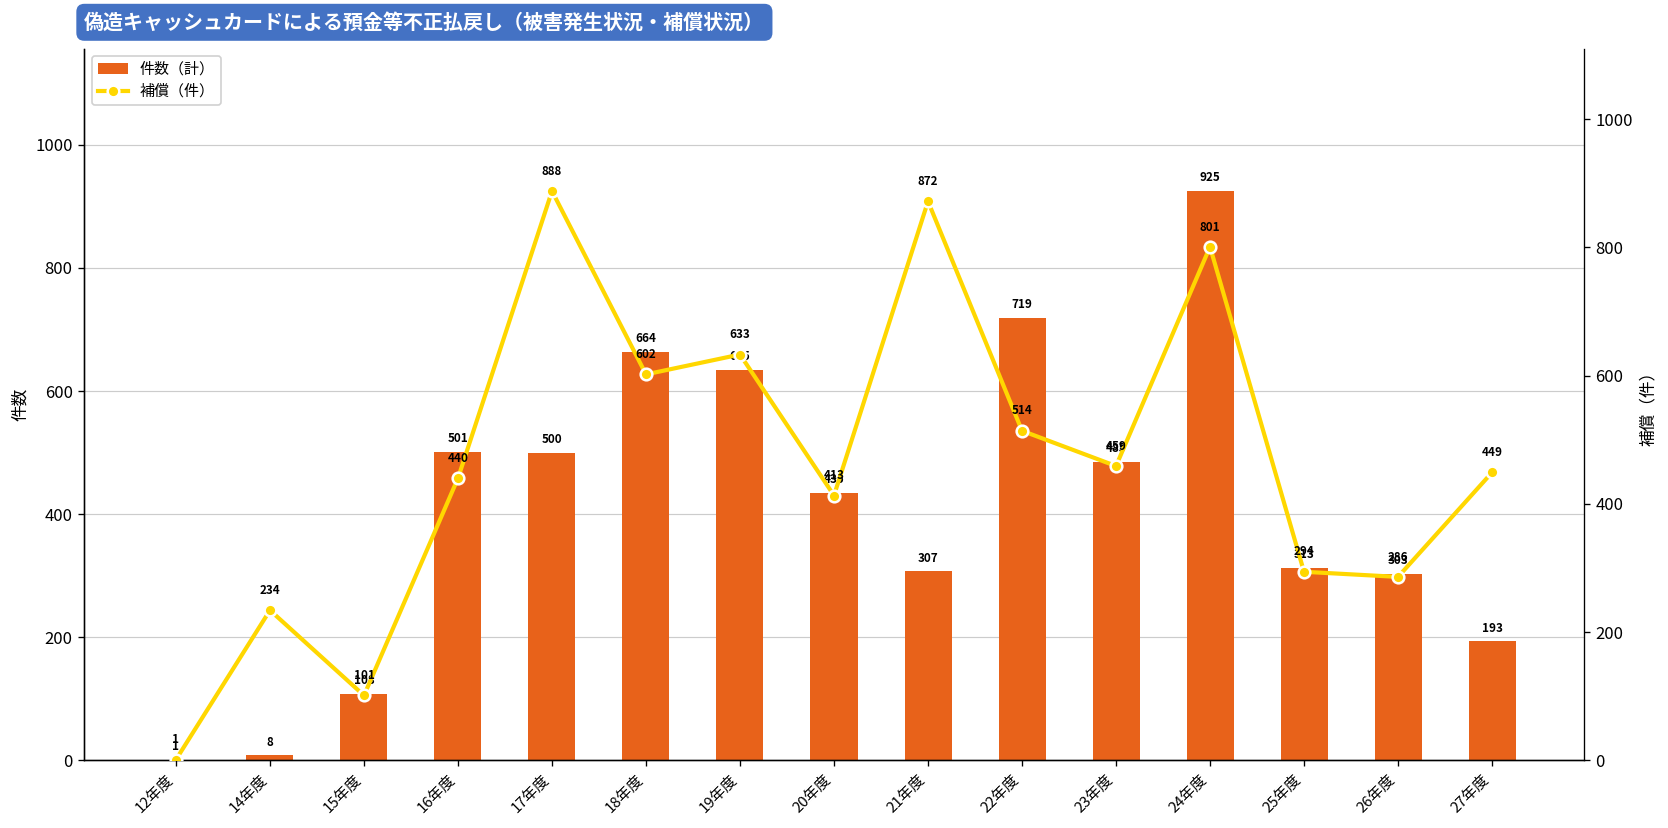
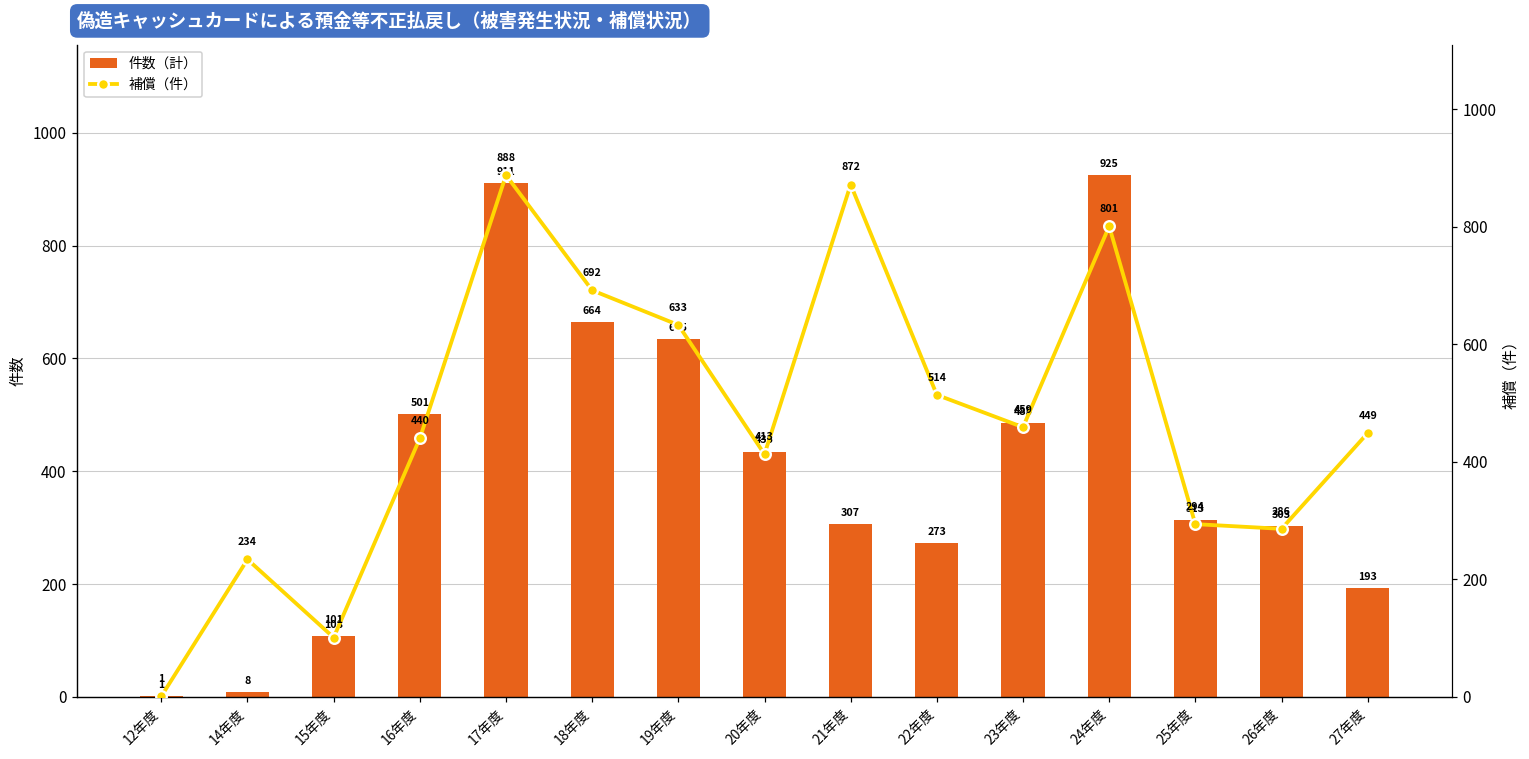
件数（計）, 17年度: 500 -> 911
件数（計）, 22年度: 719 -> 273
補償（件）, 18年度: 602 -> 692
